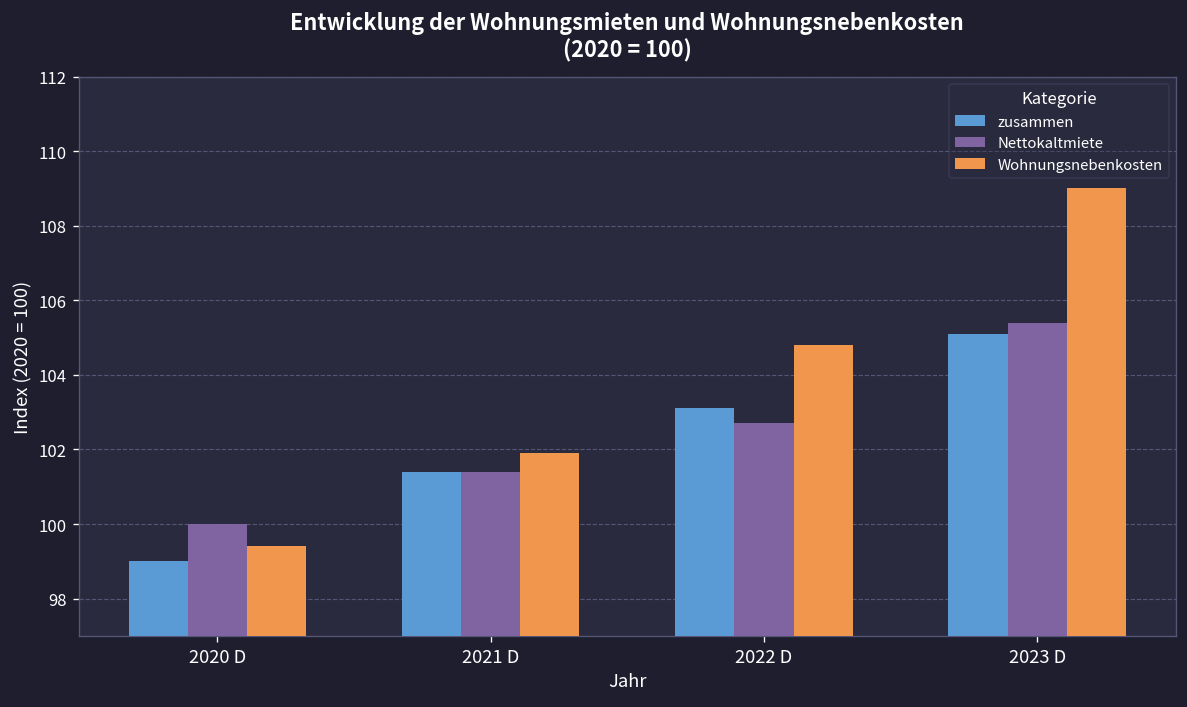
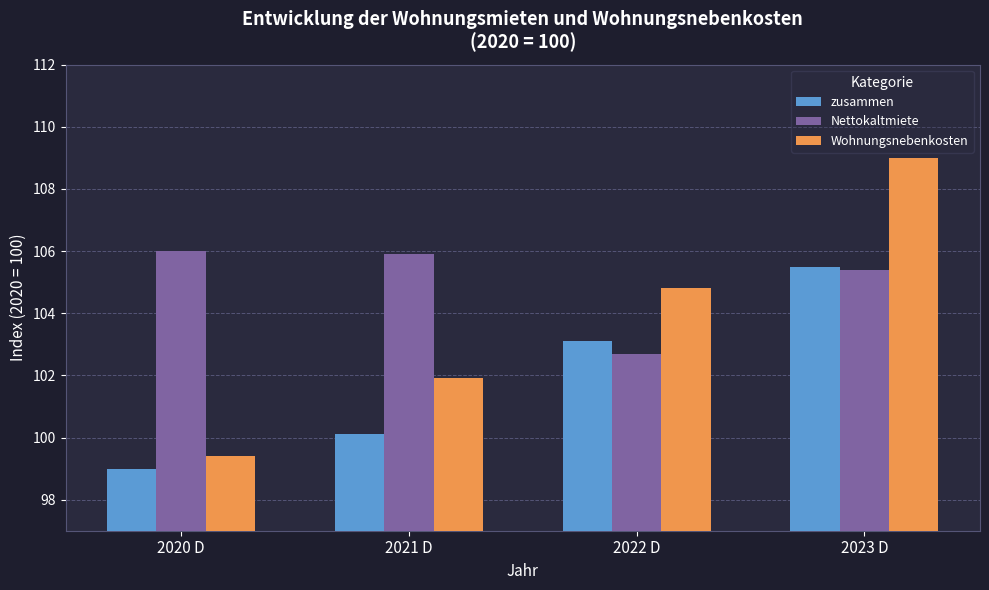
Nettokaltmiete, 2020 D: 100 -> 106
zusammen, 2021 D: 101.4 -> 100.1
Nettokaltmiete, 2021 D: 101.4 -> 105.9
zusammen, 2023 D: 105.1 -> 105.5
